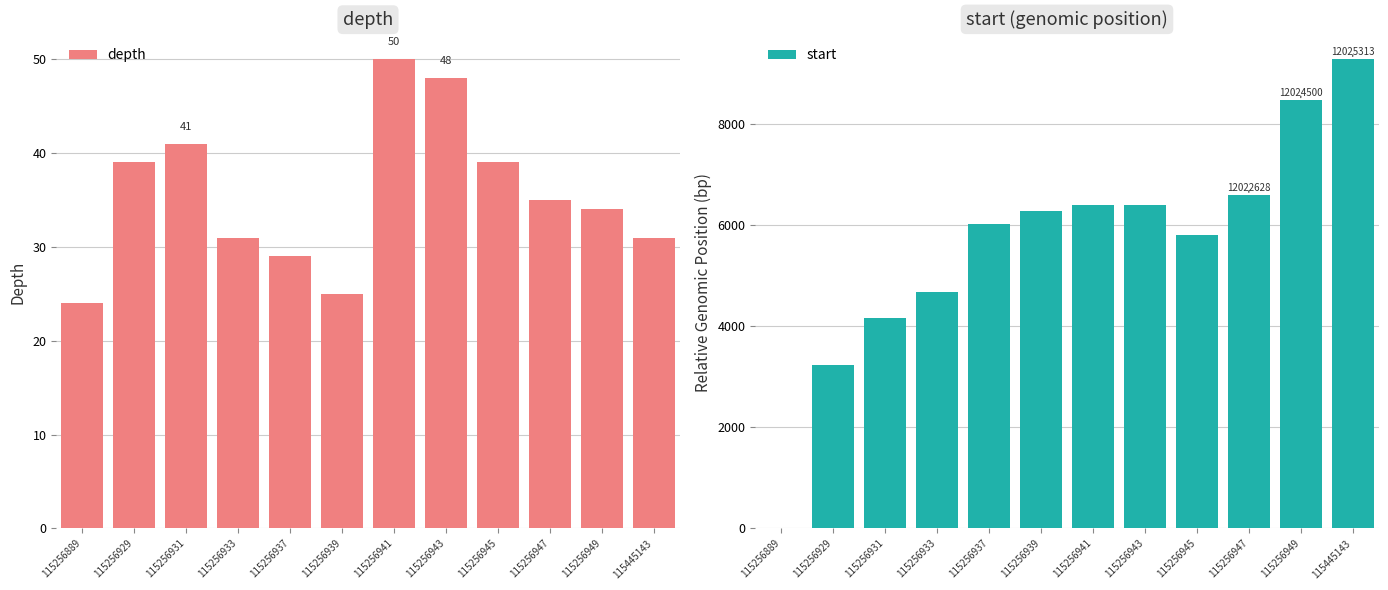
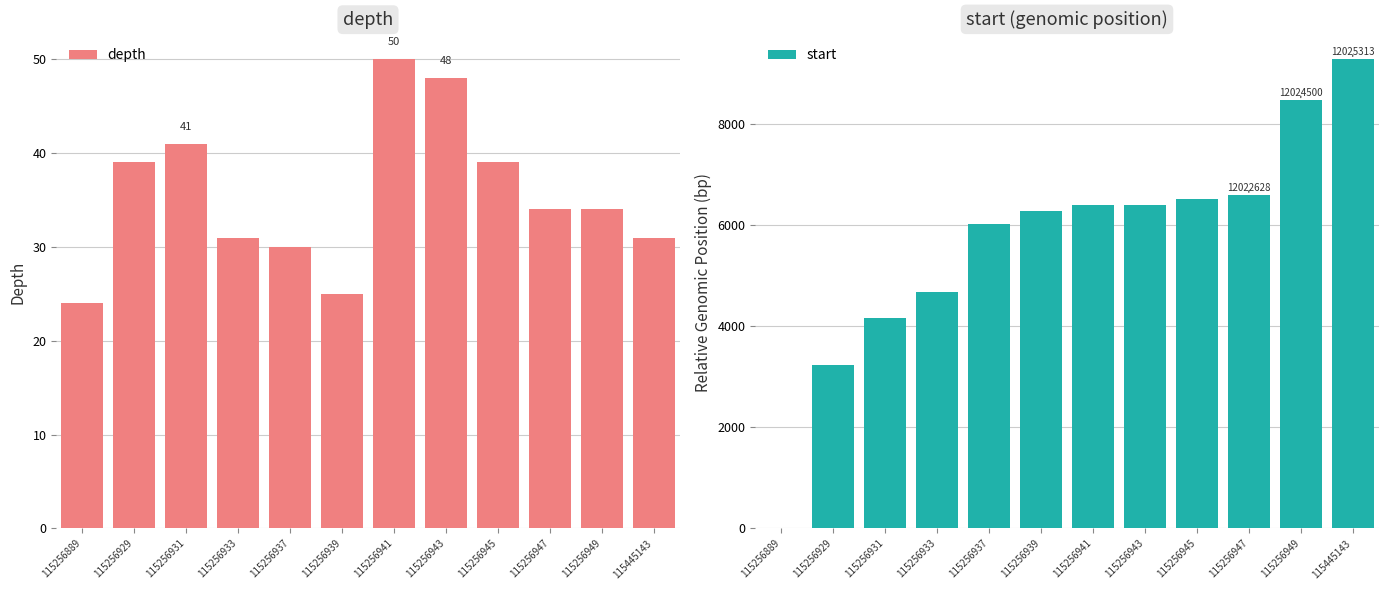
depth, 115256937: 29 -> 30
depth, 115256947: 35 -> 34
start (genomic position), 115256945: 5800 -> 6500
